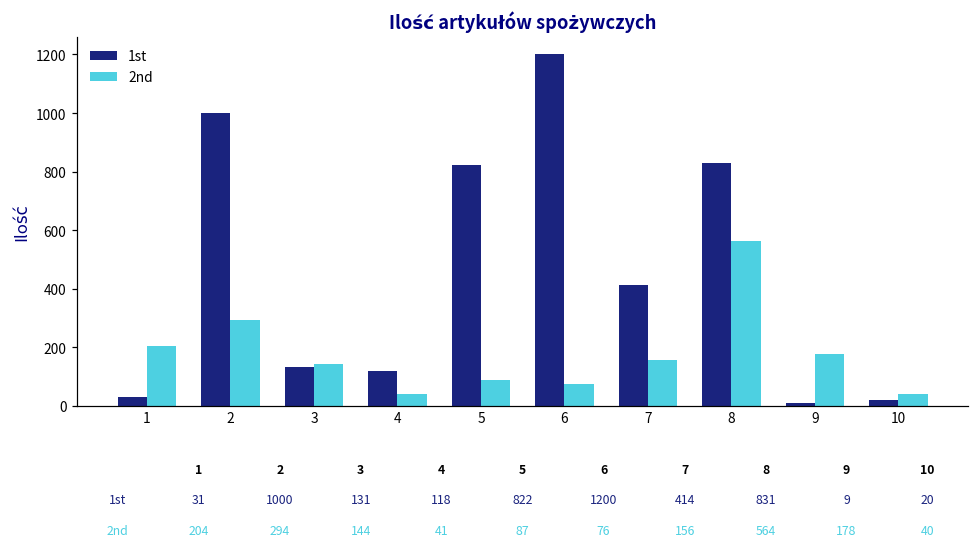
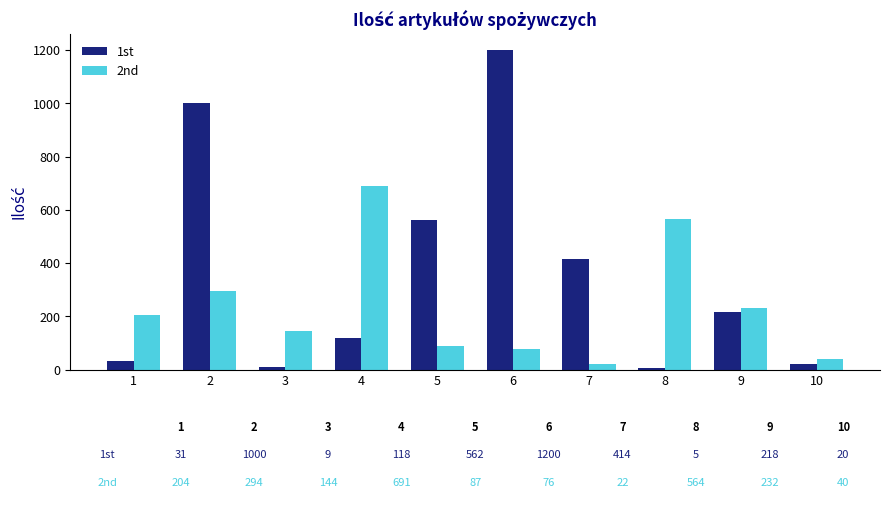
1st, 3: 131 -> 9
2nd, 4: 41 -> 691
1st, 5: 822 -> 562
2nd, 7: 156 -> 22
1st, 8: 831 -> 5
1st, 9: 9 -> 218
2nd, 9: 178 -> 232
